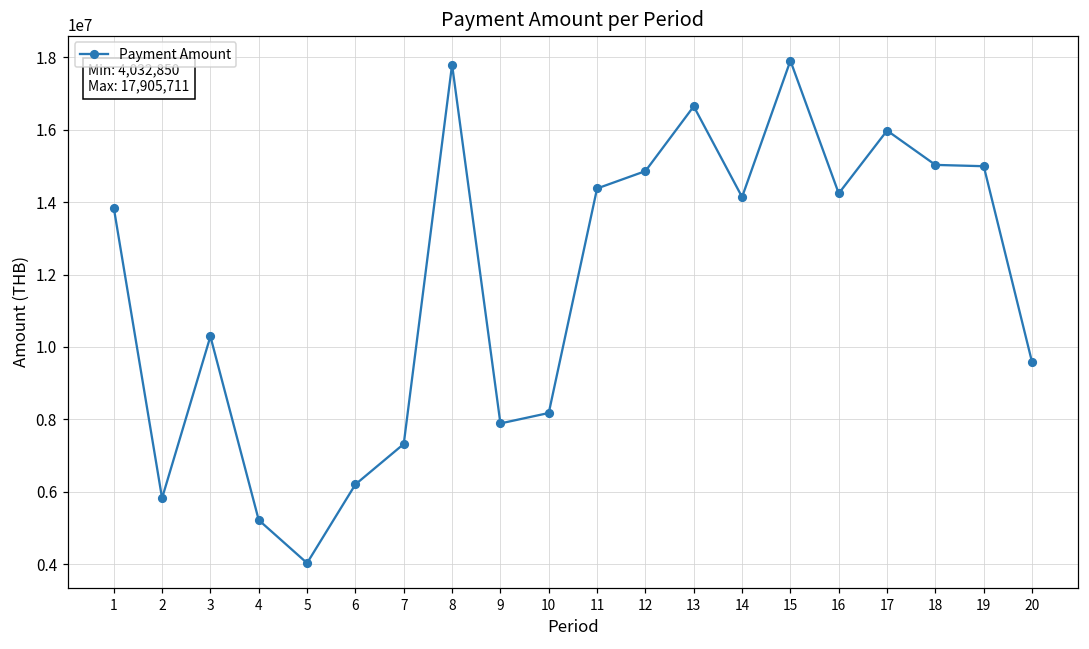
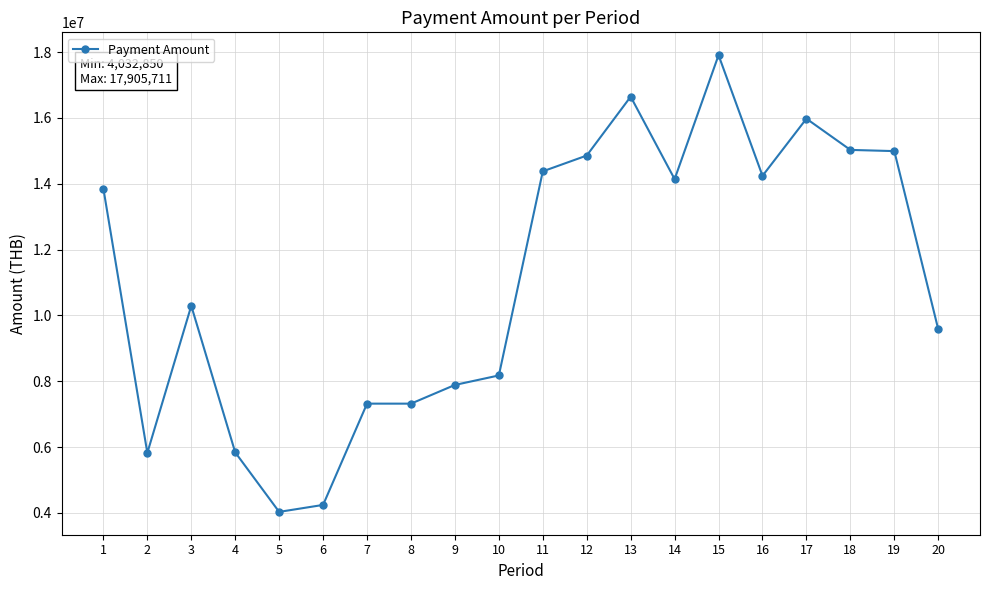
4: 5200000 -> 5800000
6: 6200000 -> 4200000
8: 17800000 -> 7300000
